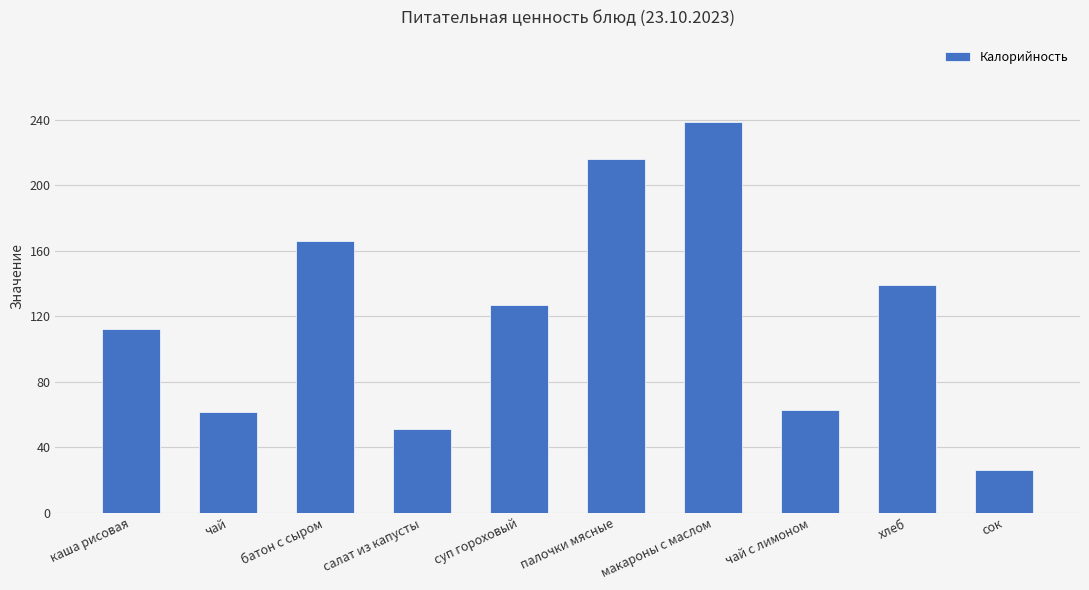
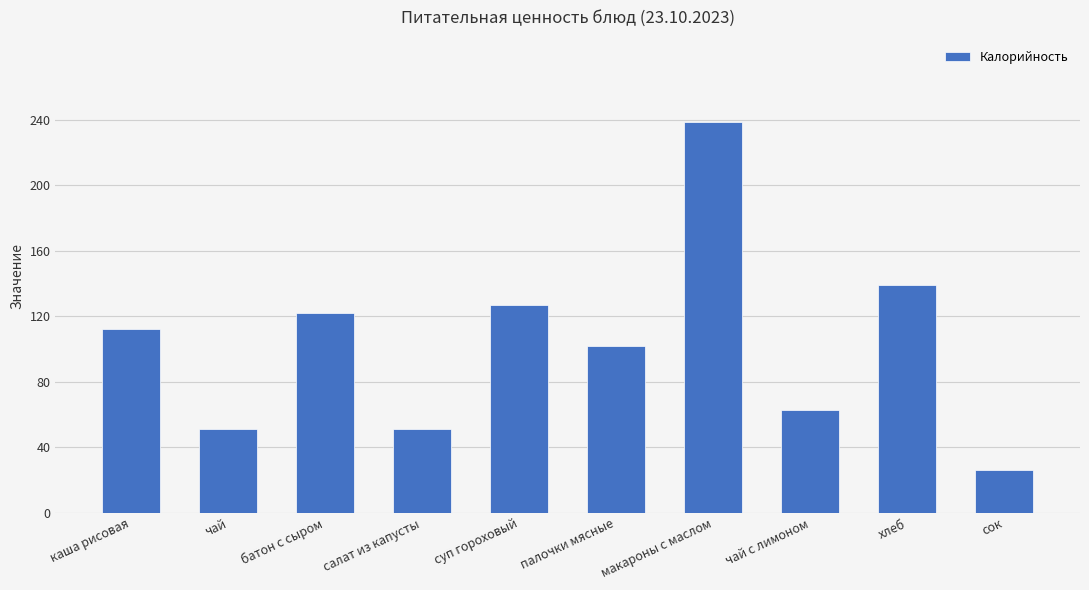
чай: 61 -> 51
батон с сыром: 166 -> 122
палочки мясные: 216 -> 102
